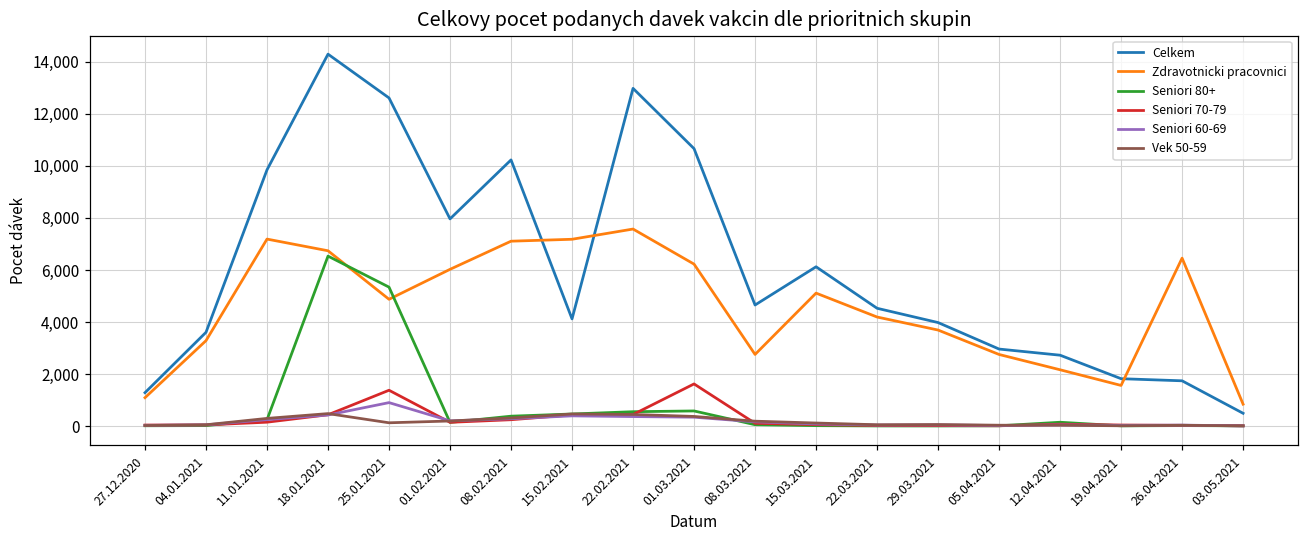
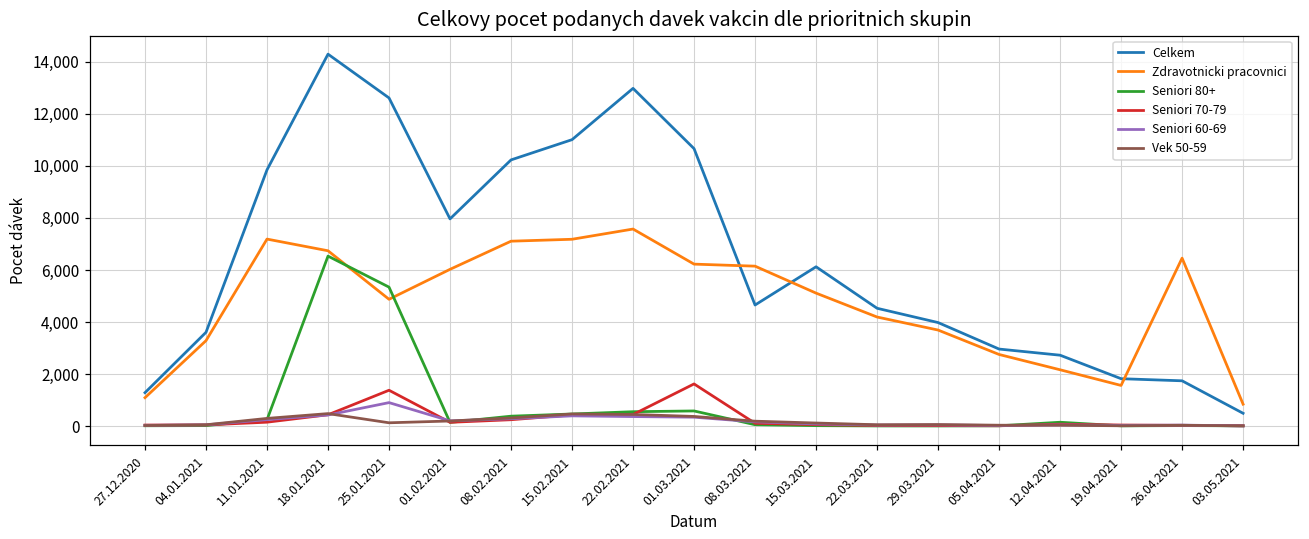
Celkem, 15.02.2021: 4,100 -> 11,000
Zdravotnicki pracovnici, 08.03.2021: 2,800 -> 6,100
